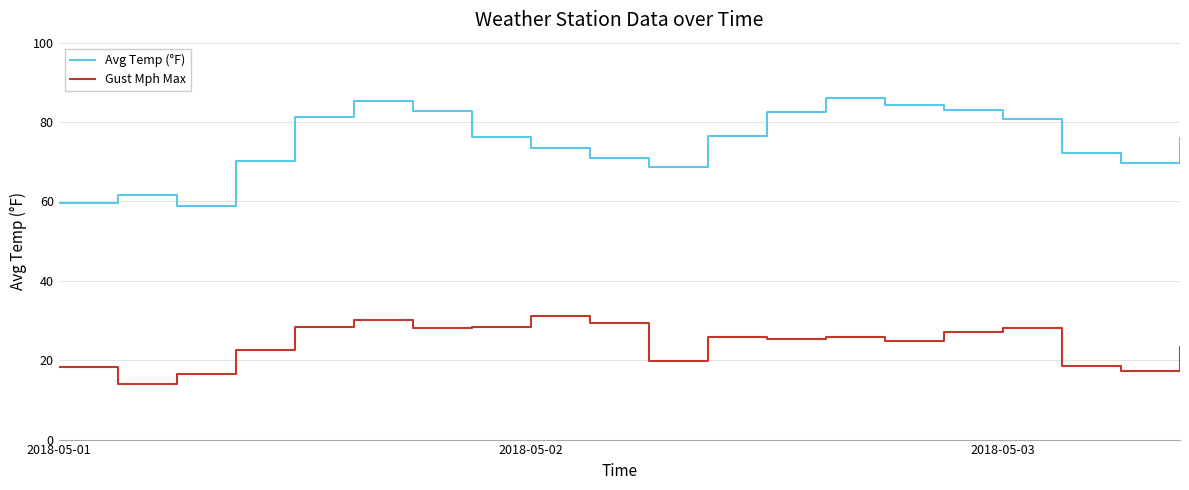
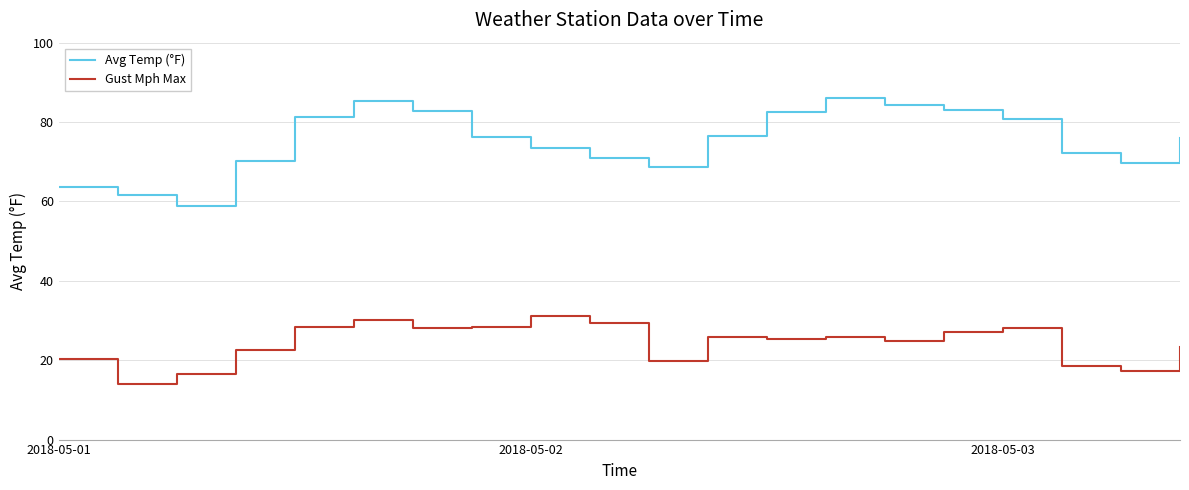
Avg Temp (°F), 2018-05-01: 60 -> 64
Gust Mph Max, 2018-05-01: 18 -> 20
